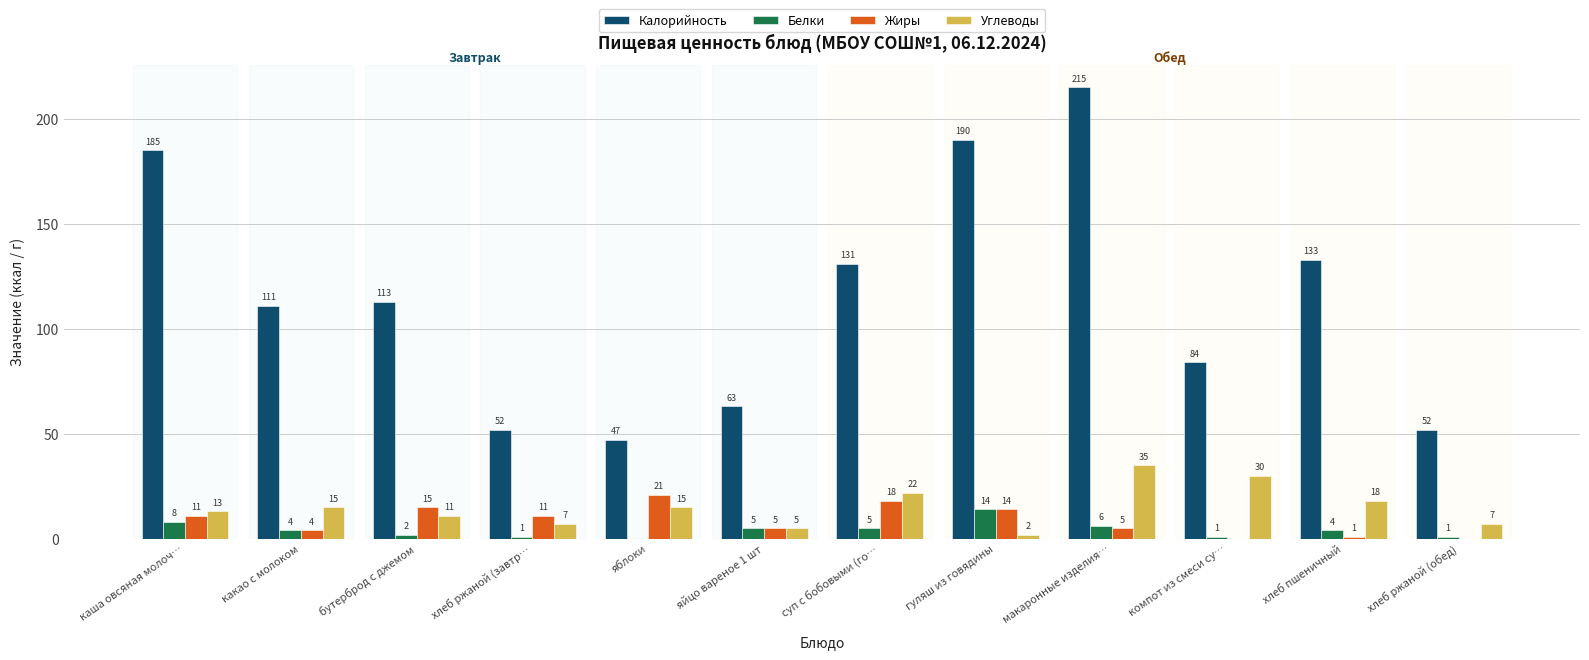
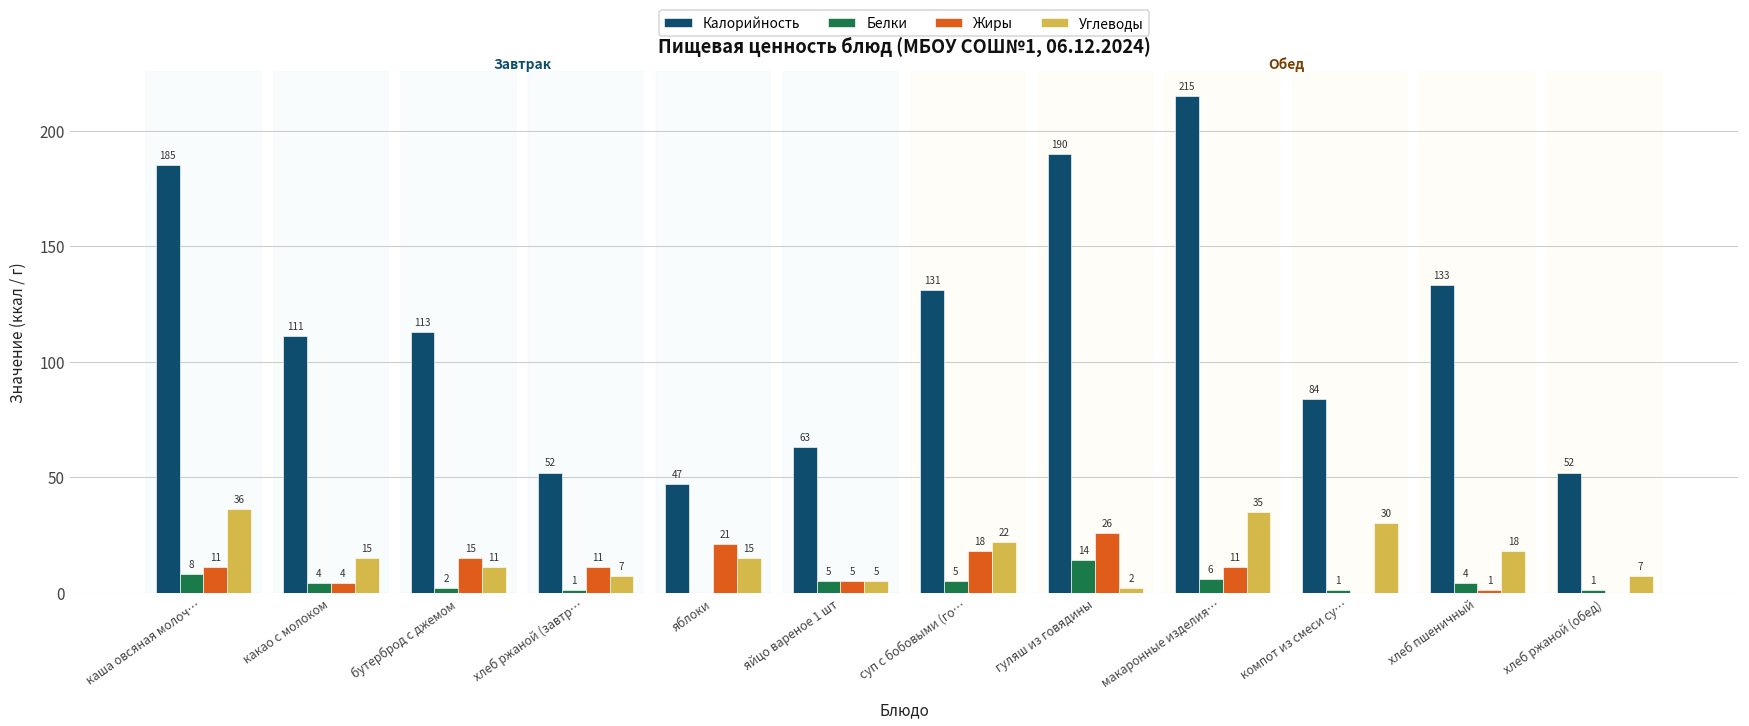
Углеводы, каша овсяная молоч…: 13 -> 36
Жиры, гуляш из говядины: 14 -> 26
Жиры, макаронные изделия…: 5 -> 11
